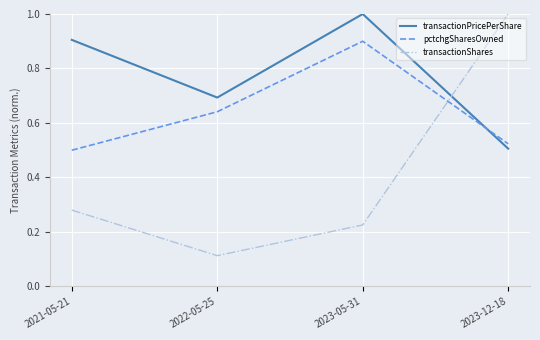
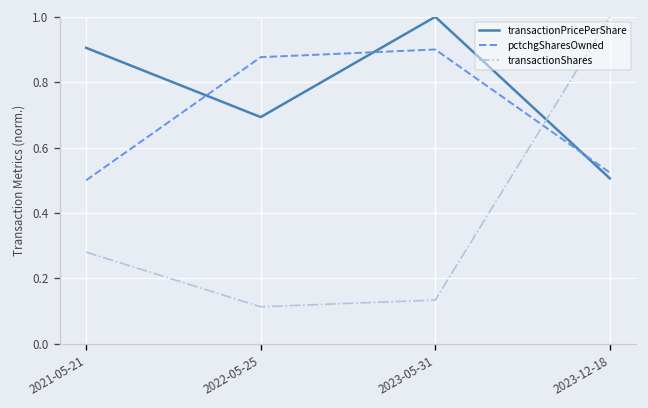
pctchgSharesOwned, 2022-05-25: 0.64 -> 0.88
transactionShares, 2023-05-31: 0.23 -> 0.13
